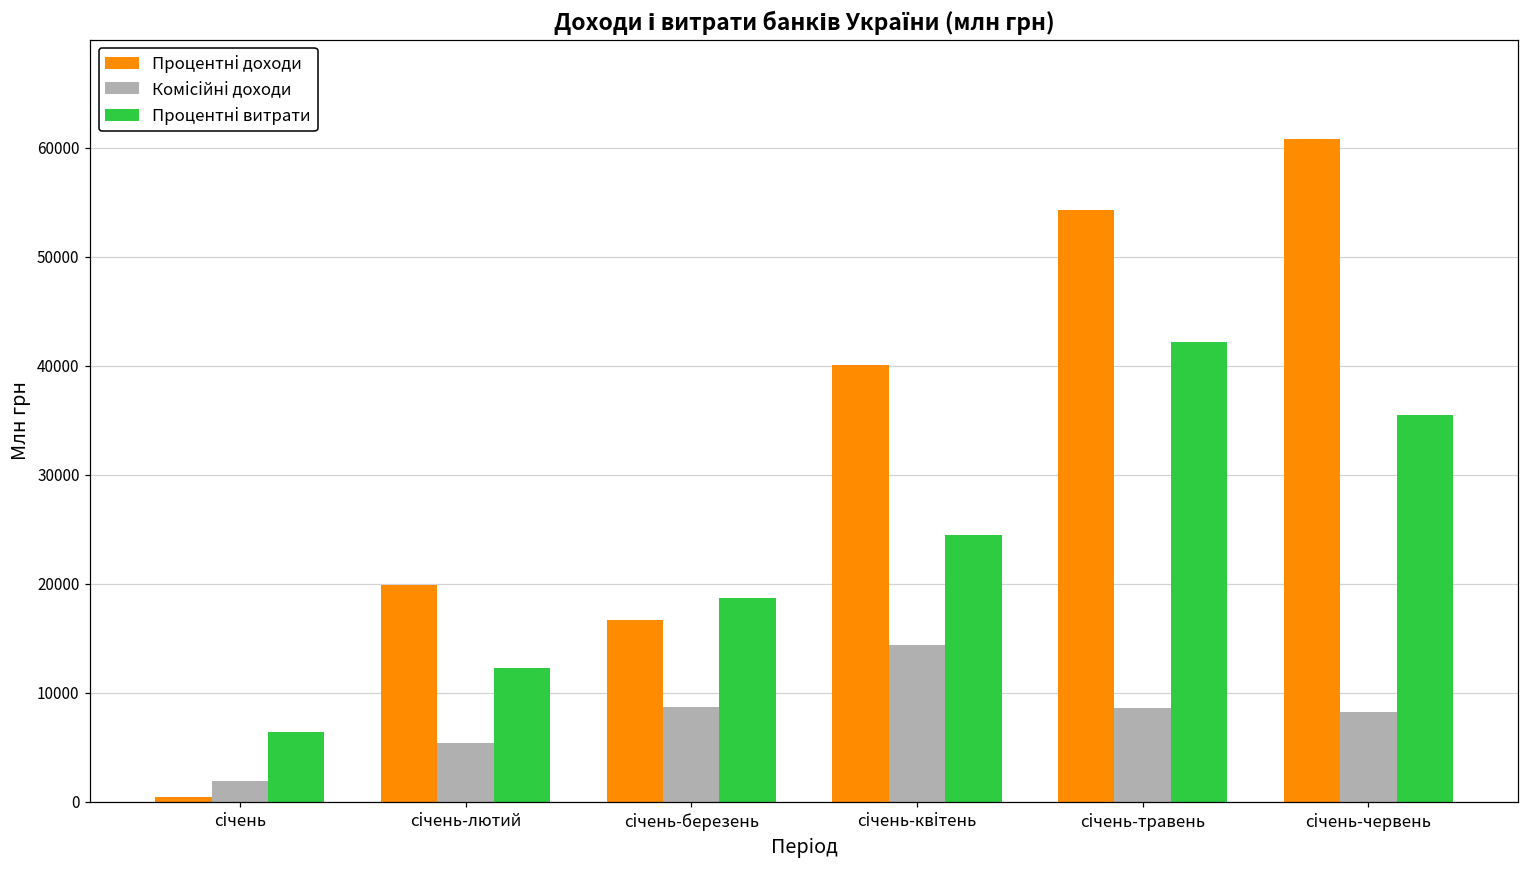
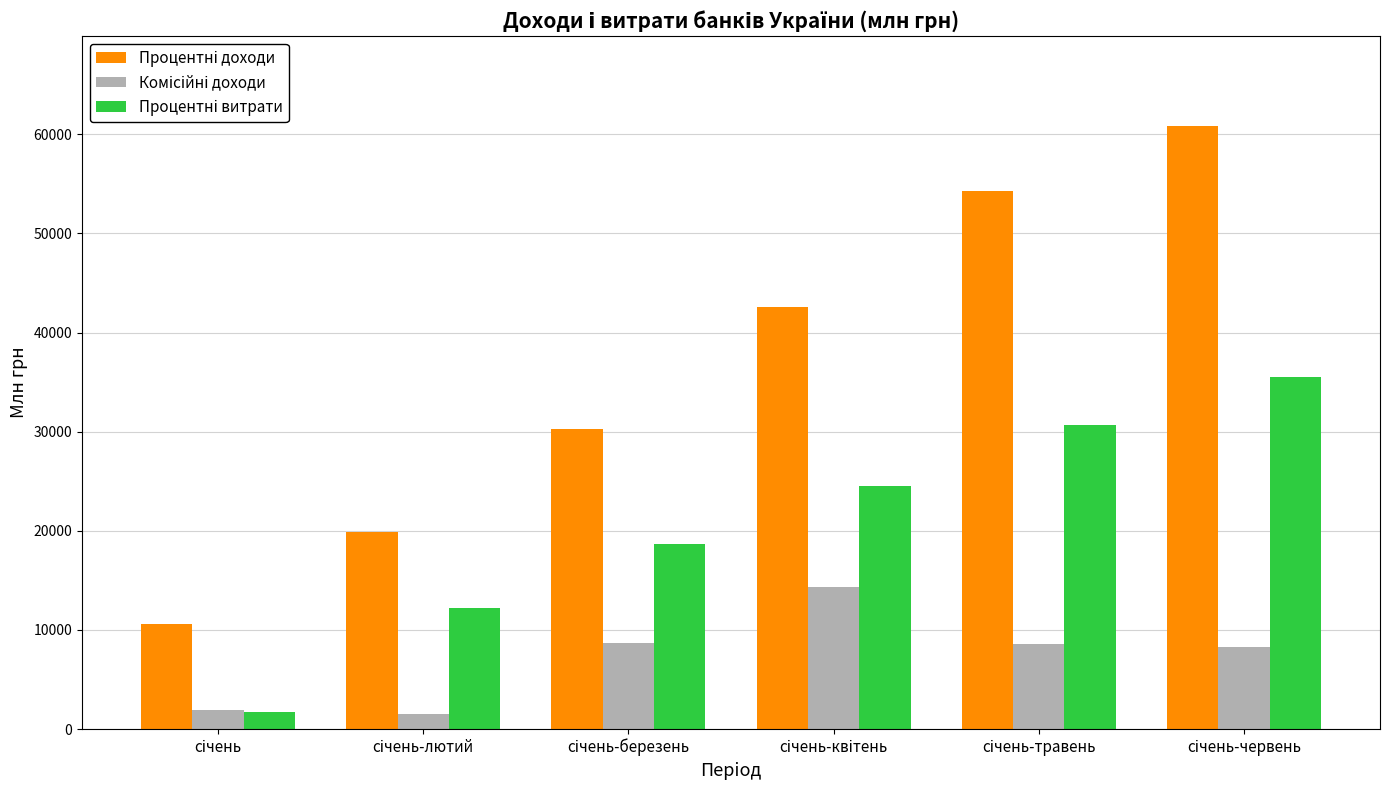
Процентні доходи, січень: 0 -> 11000
Процентні витрати, січень: 6000 -> 2000
Комісійні доходи, січень-лютий: 5000 -> 2000
Процентні доходи, січень-березень: 17000 -> 30000
Процентні доходи, січень-квітень: 40000 -> 43000
Процентні витрати, січень-травень: 42000 -> 31000
